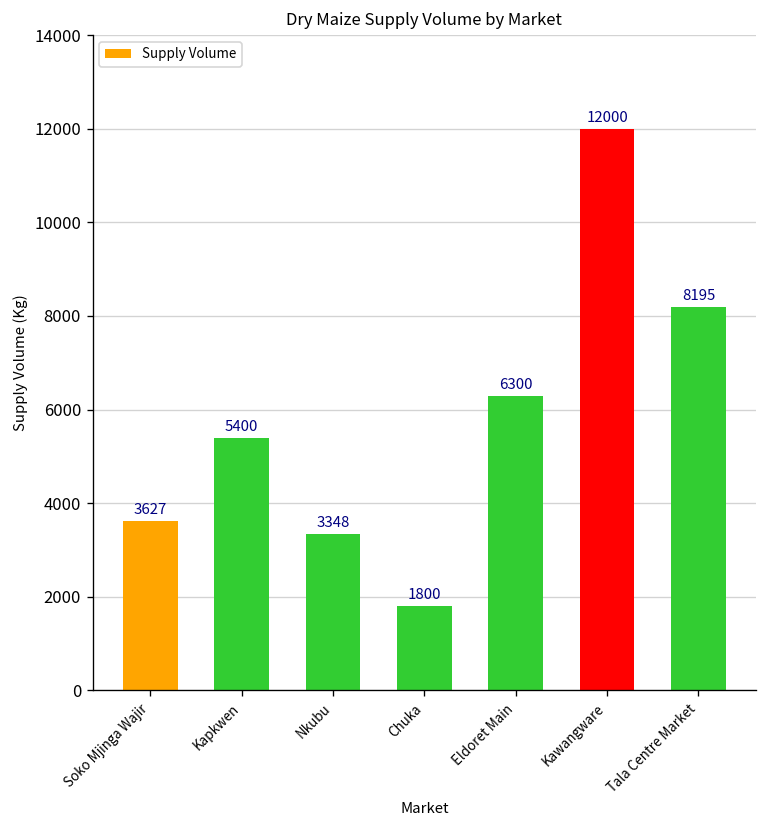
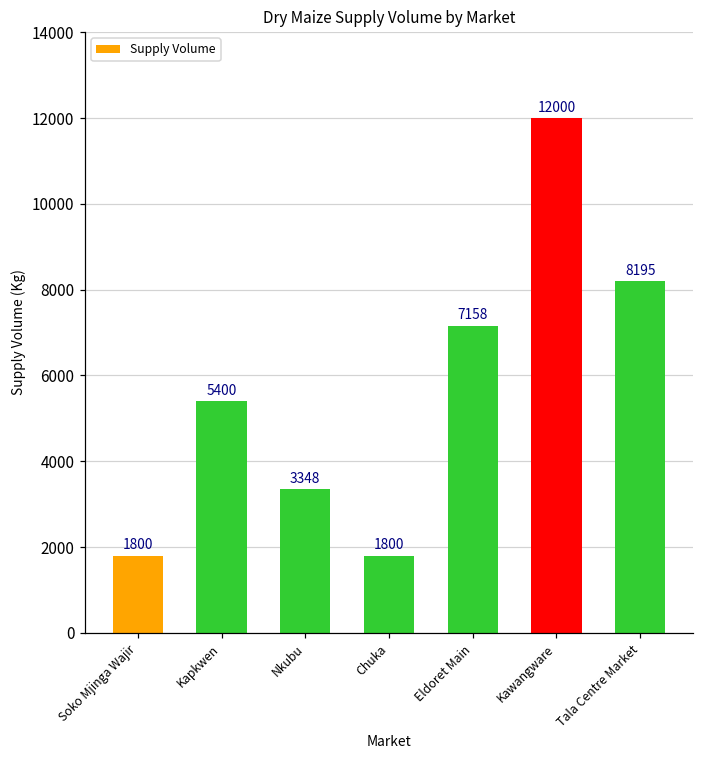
Soko Mjinga Wajir: 3627 -> 1800
Eldoret Main: 6300 -> 7158
